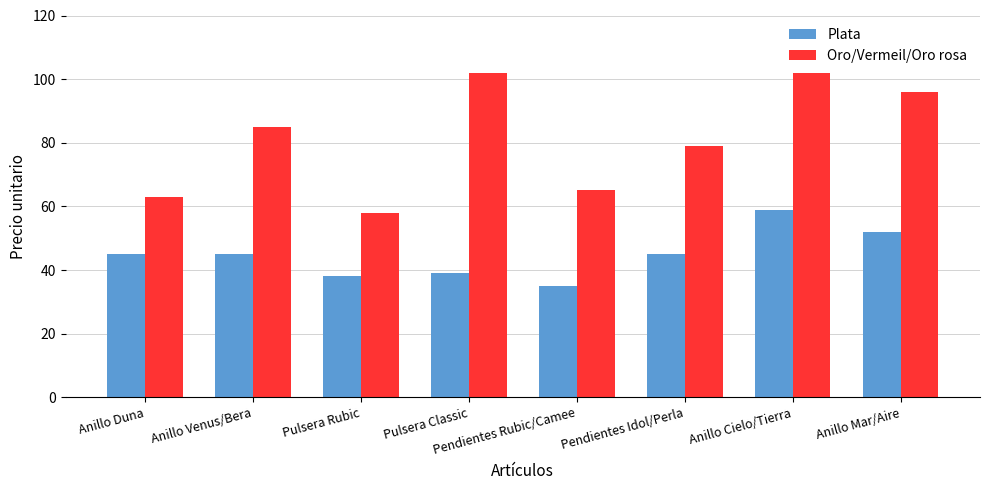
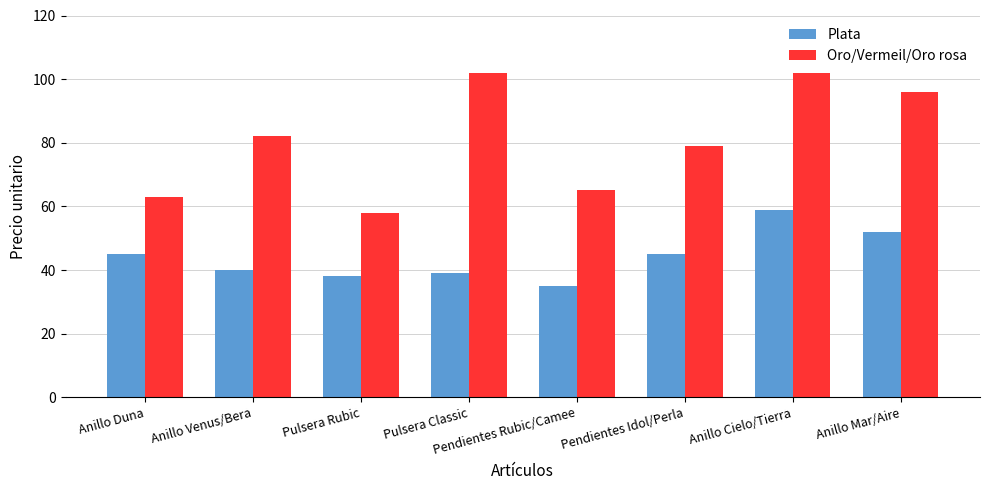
Plata, Anillo Venus/Bera: 45 -> 40
Oro/Vermeil/Oro rosa, Anillo Venus/Bera: 85 -> 82
